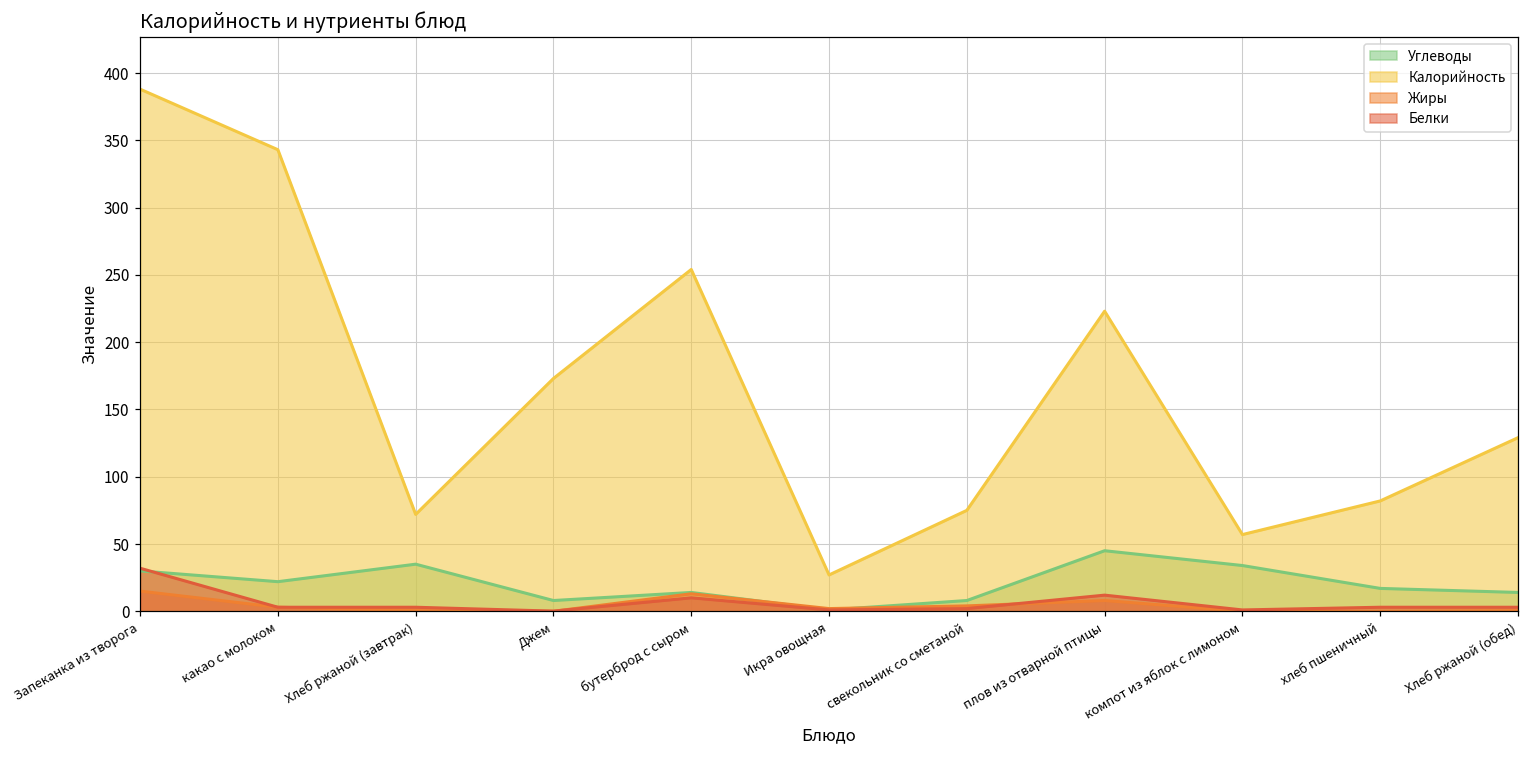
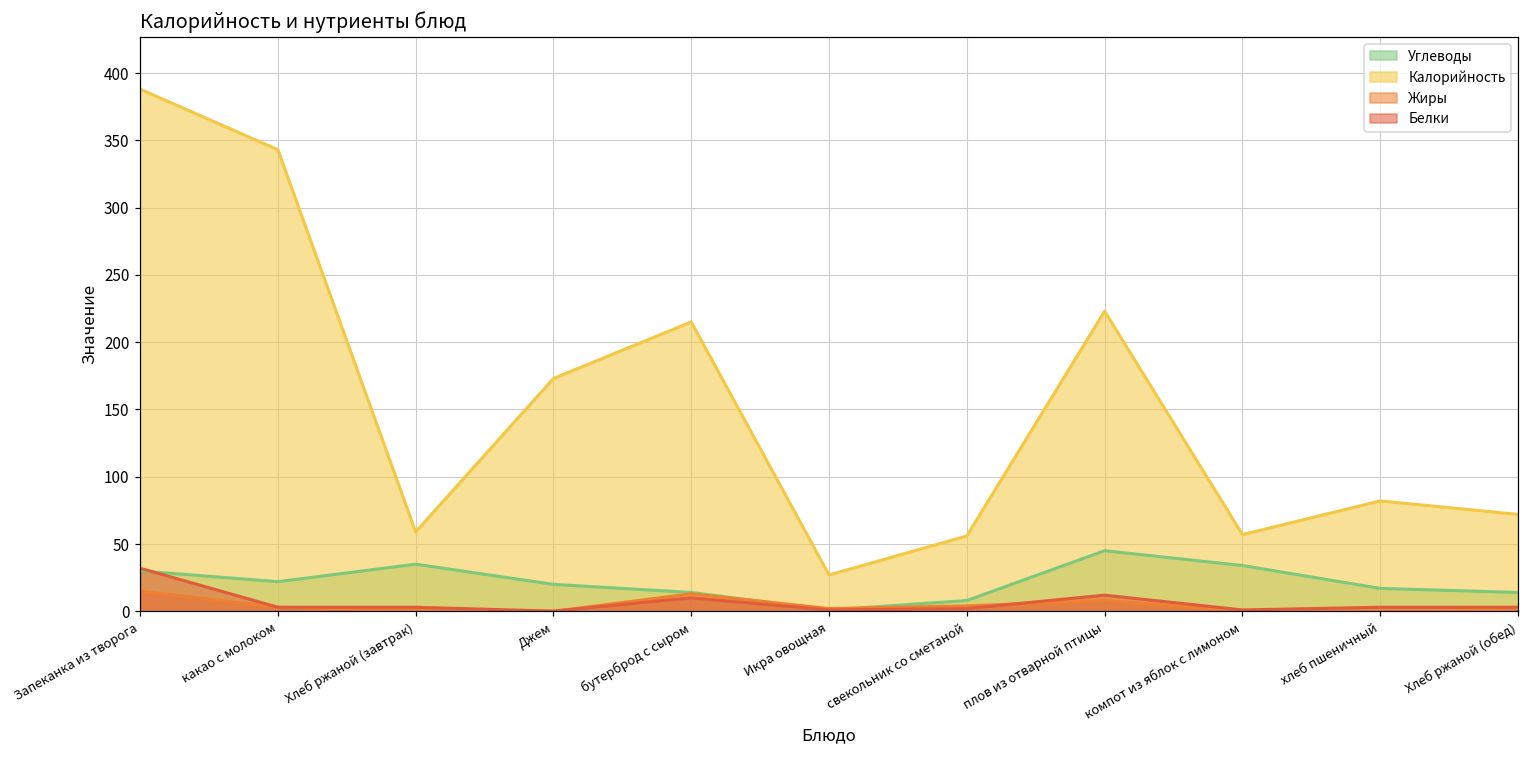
Калорийность, Хлеб ржаной (завтрак): 72 -> 59
Углеводы, Джем: 8 -> 20
Калорийность, бутерброд с сыром: 254 -> 215
Калорийность, свекольник со сметаной: 75 -> 56
Калорийность, Хлеб ржаной (обед): 129 -> 72
